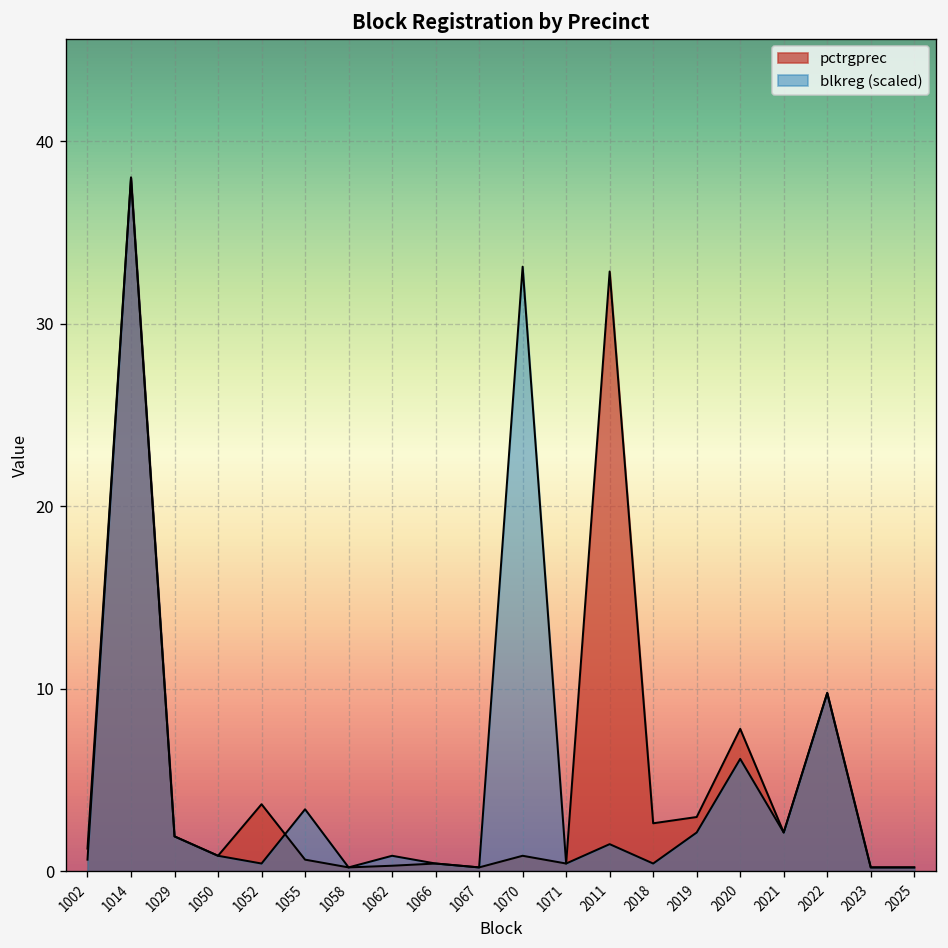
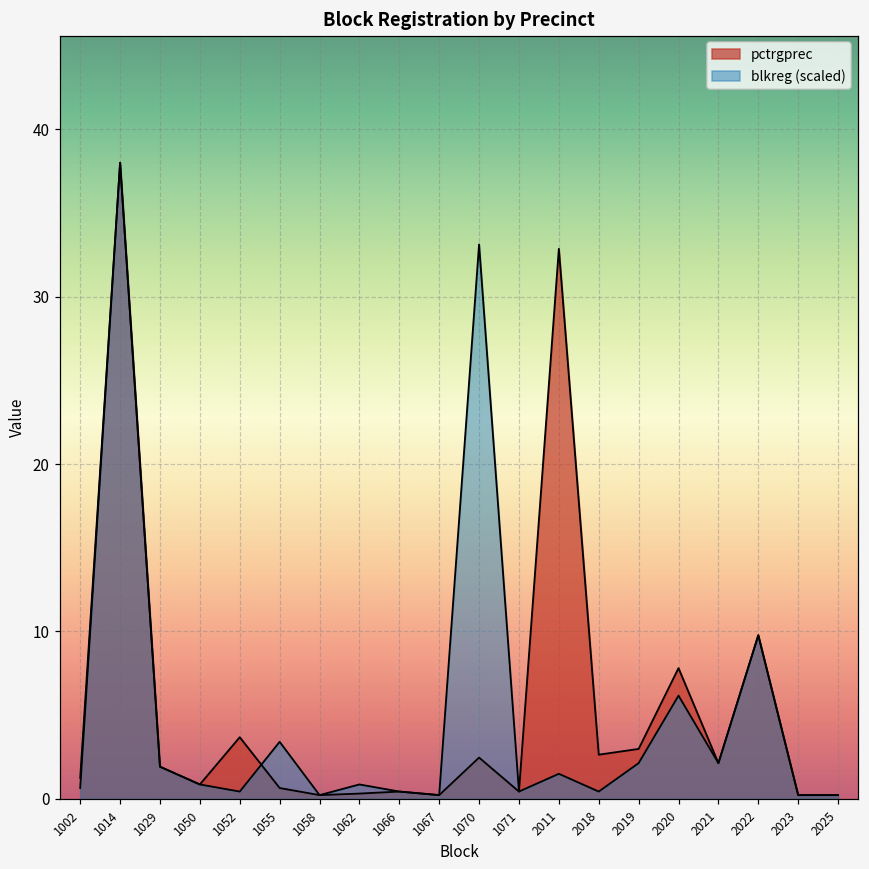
pctrgprec, 1070: 0.8 -> 2.5
